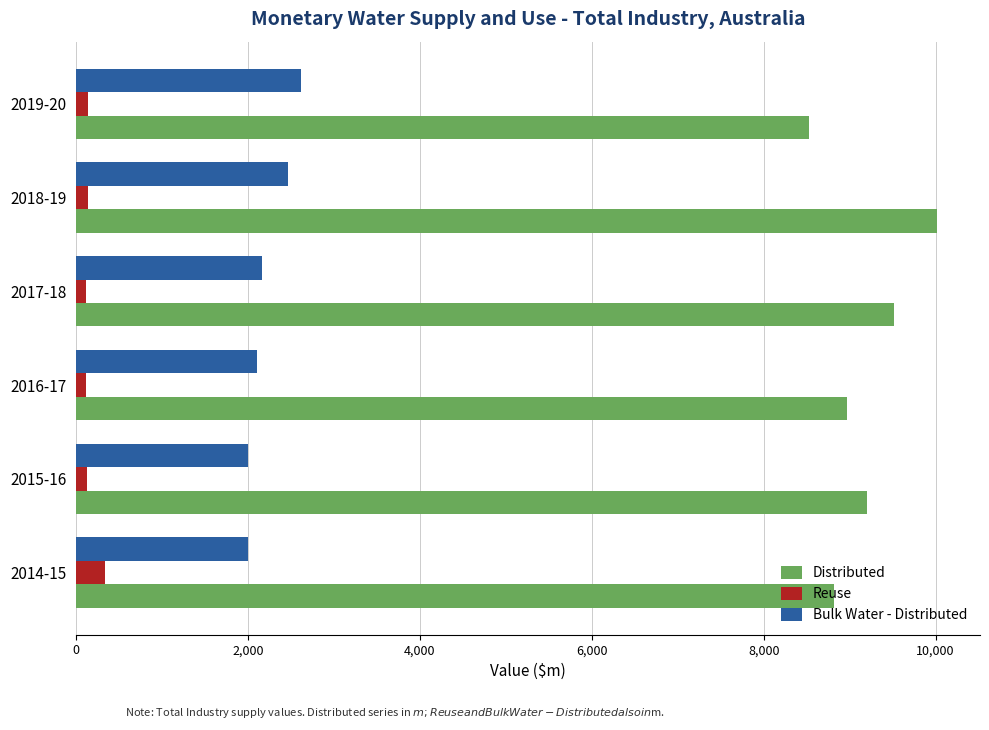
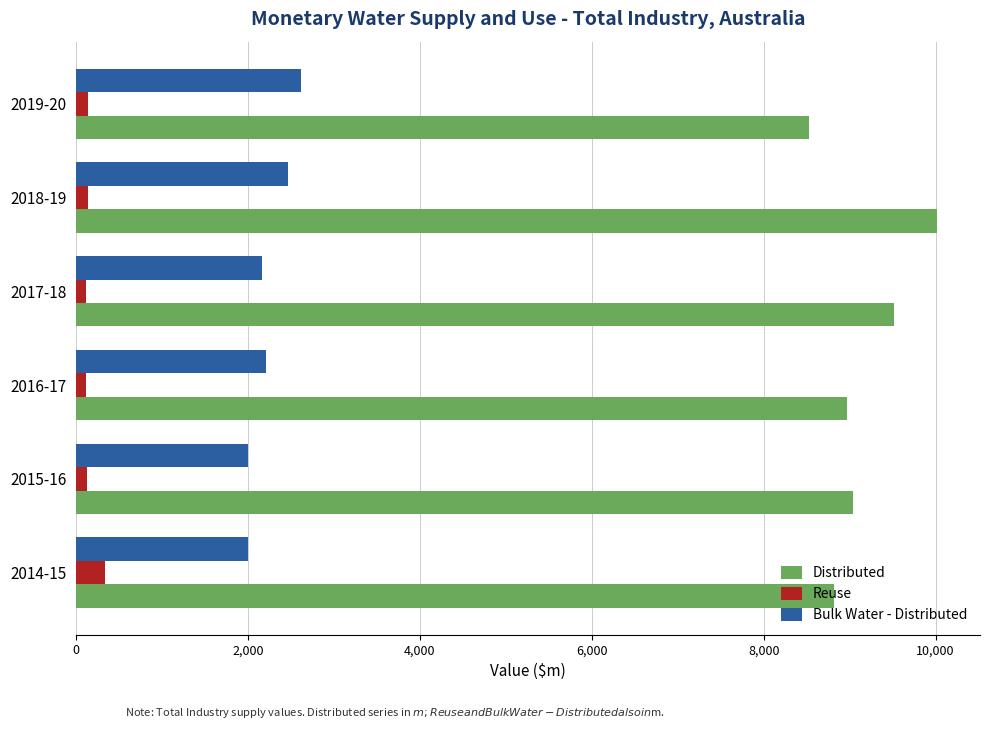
Bulk Water - Distributed, 2016-17: 2,100 -> 2,200
Distributed, 2015-16: 9,200 -> 9,000
